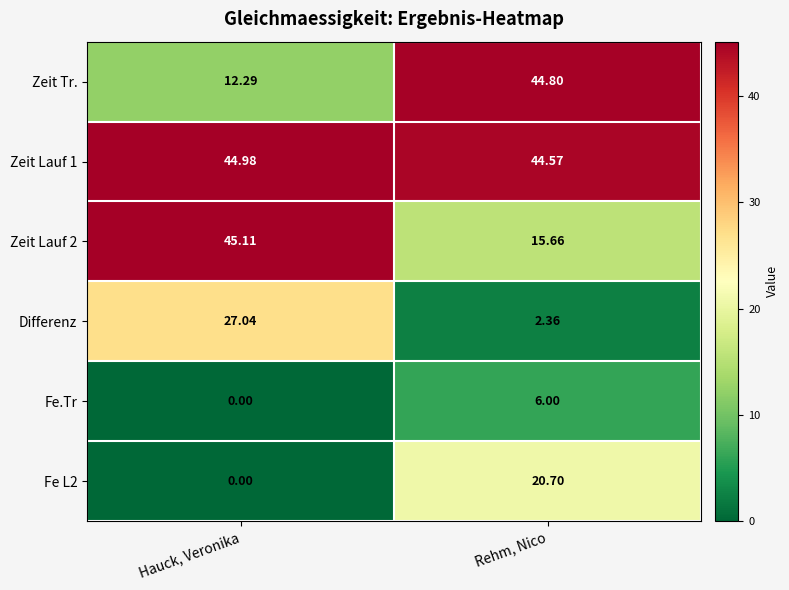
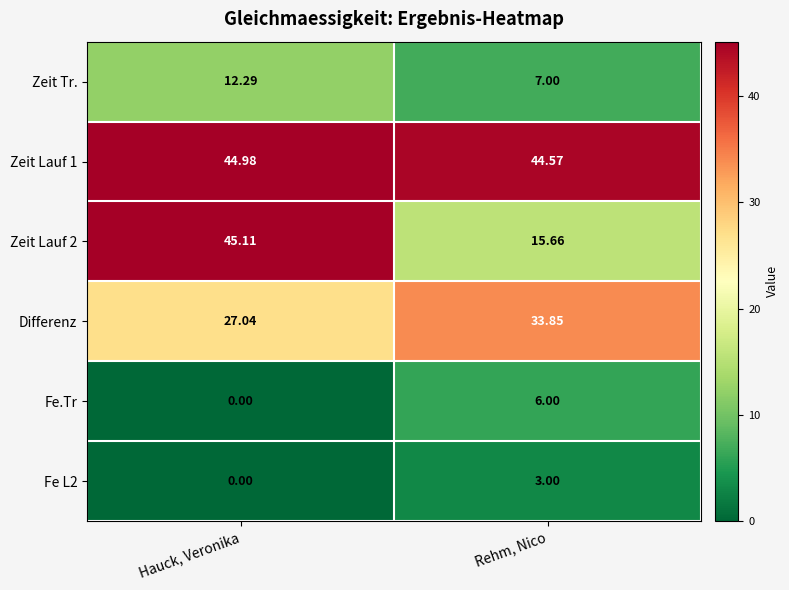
Zeit Tr., Rehm, Nico: 44.80 -> 7.00
Differenz, Rehm, Nico: 2.36 -> 33.85
Fe L2, Rehm, Nico: 20.70 -> 3.00
